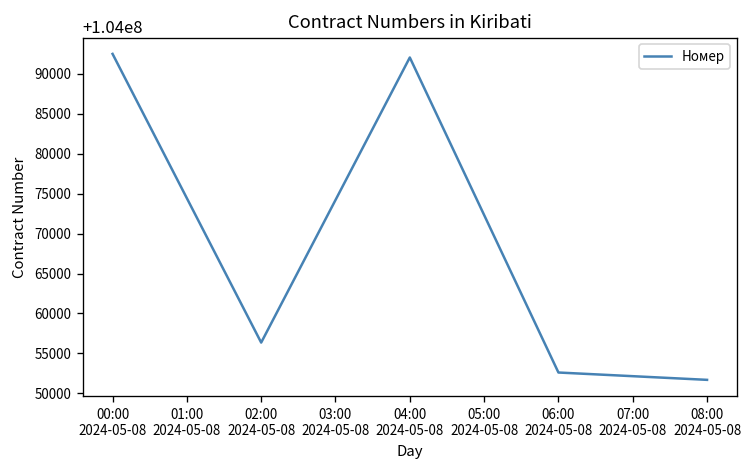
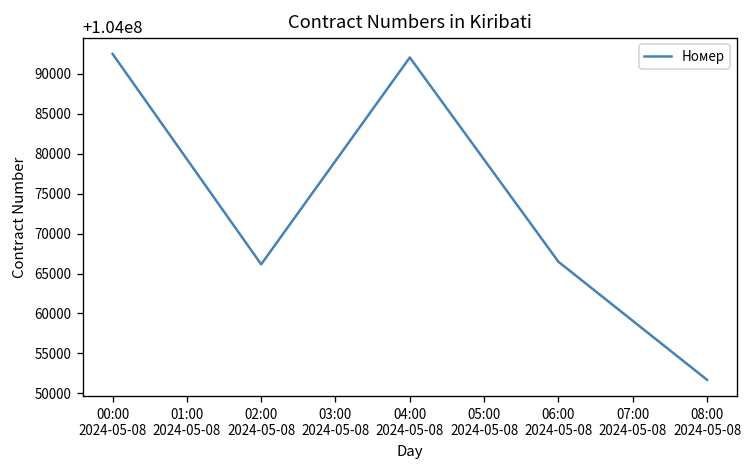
02:00 2024-05-08: 104056000 -> 104066000
06:00 2024-05-08: 104053000 -> 104066000
